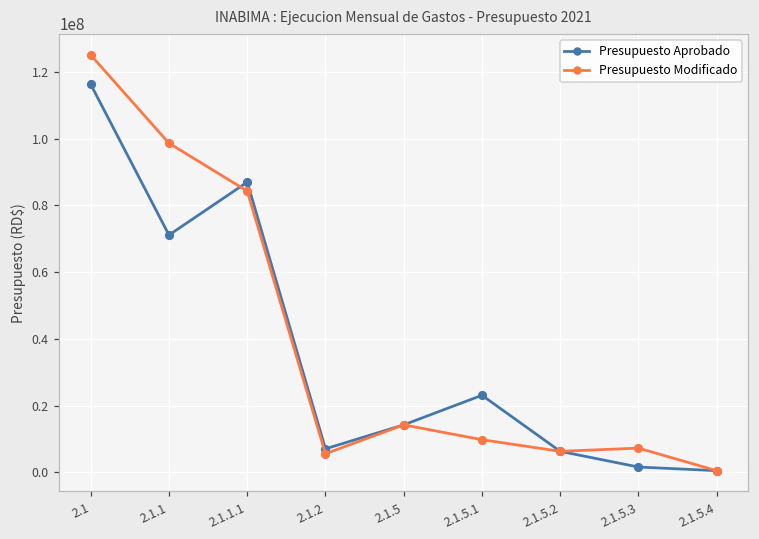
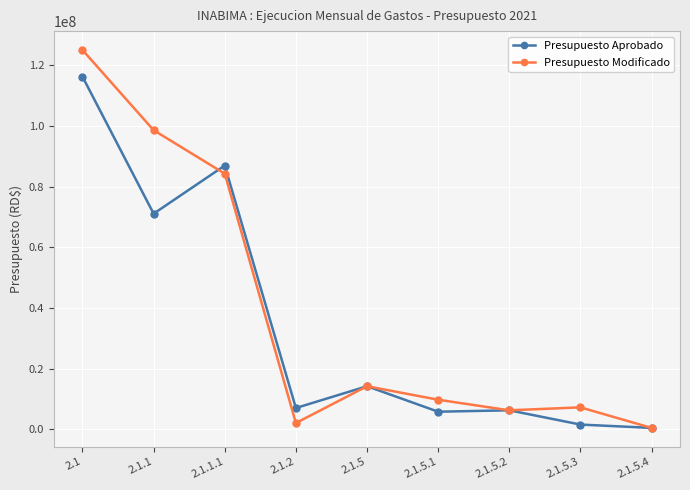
Presupuesto Modificado, 2.1.2: 6000000 -> 2000000
Presupuesto Aprobado, 2.1.5.1: 23000000 -> 6000000
